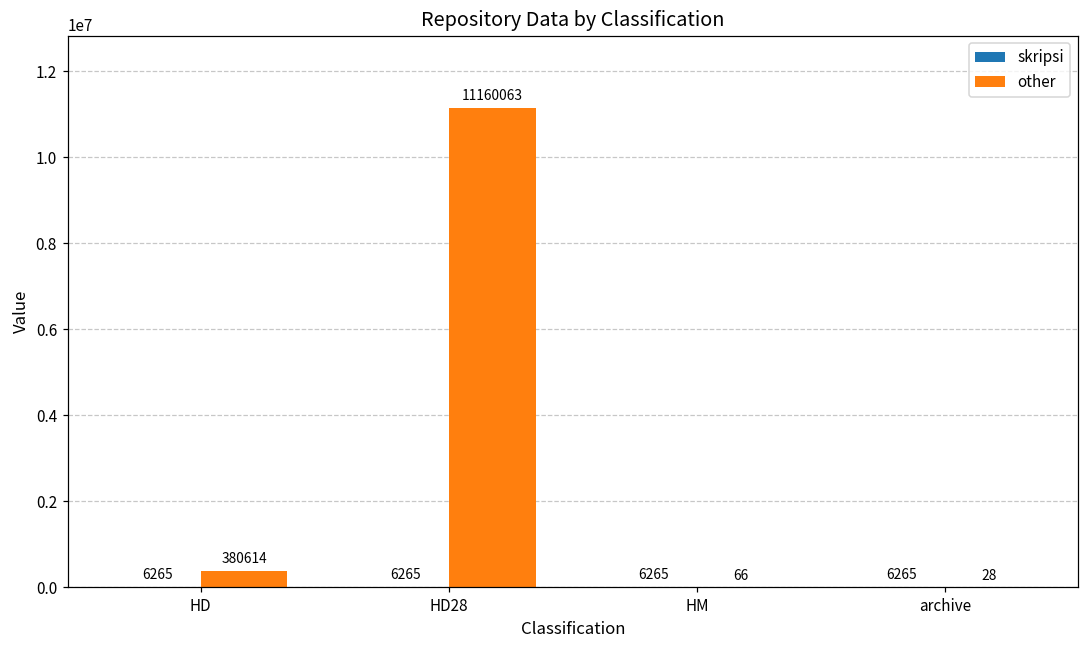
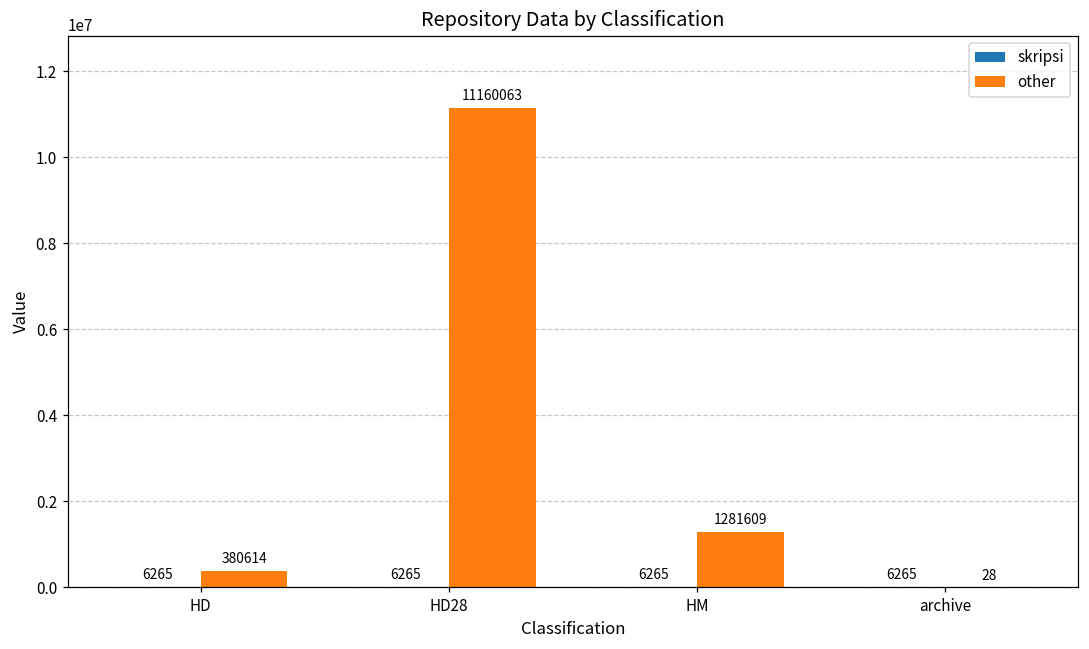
other, HM: 66 -> 1281609
